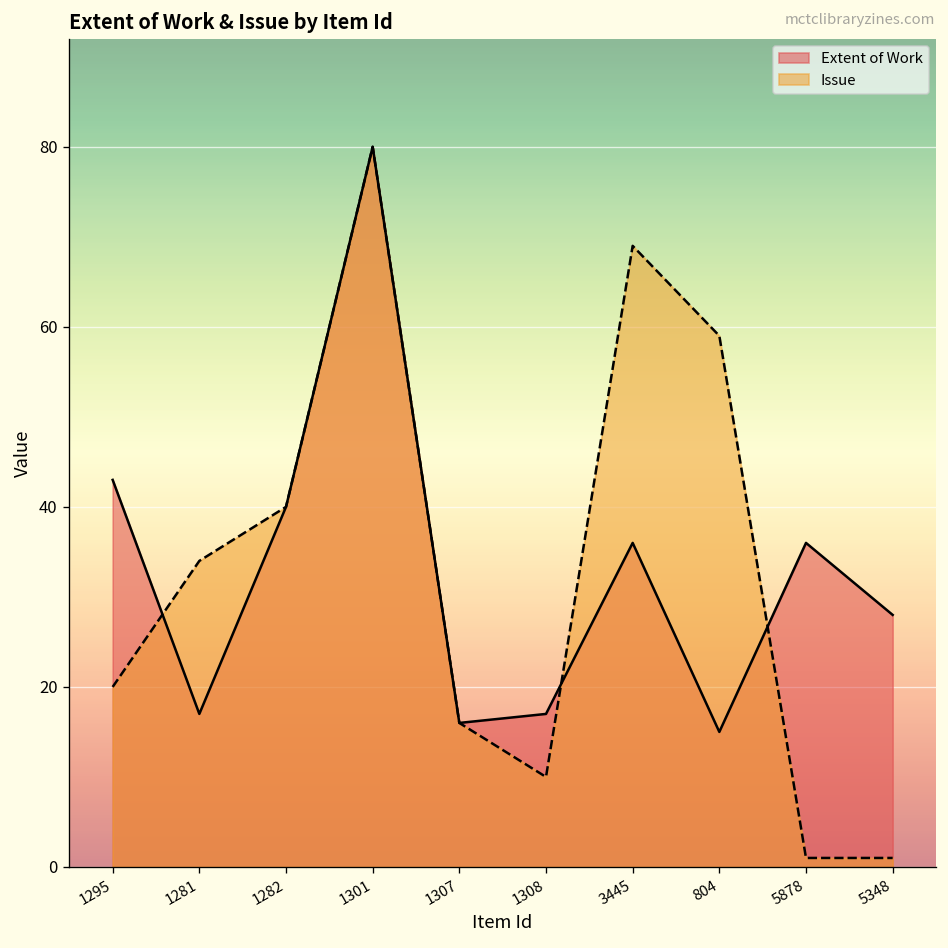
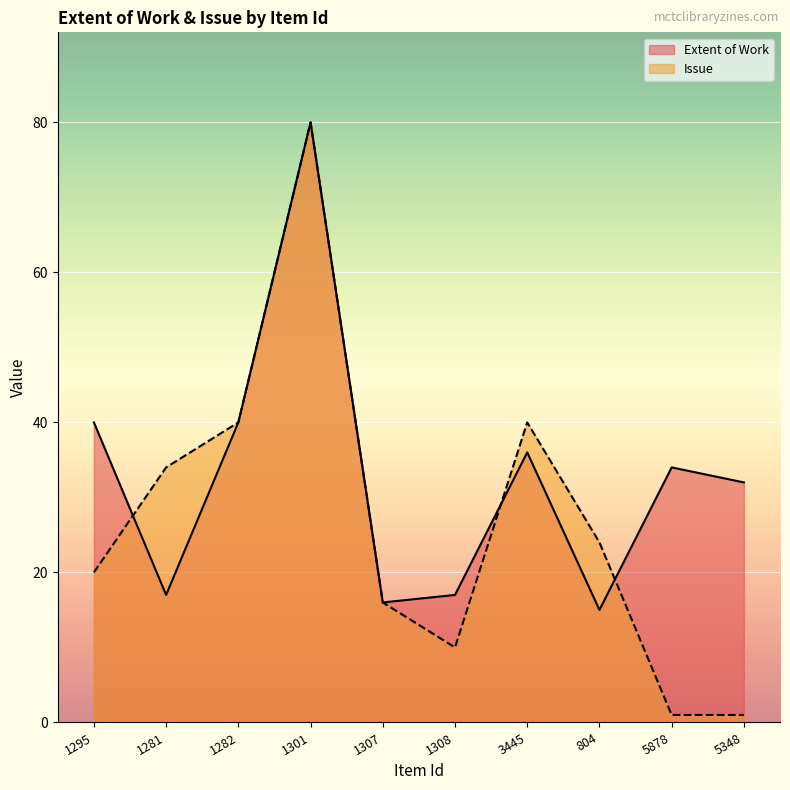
Extent of Work, 1295: 43 -> 40
Issue, 3445: 69 -> 40
Issue, 804: 59 -> 24
Extent of Work, 5878: 36 -> 34
Extent of Work, 5348: 28 -> 32
